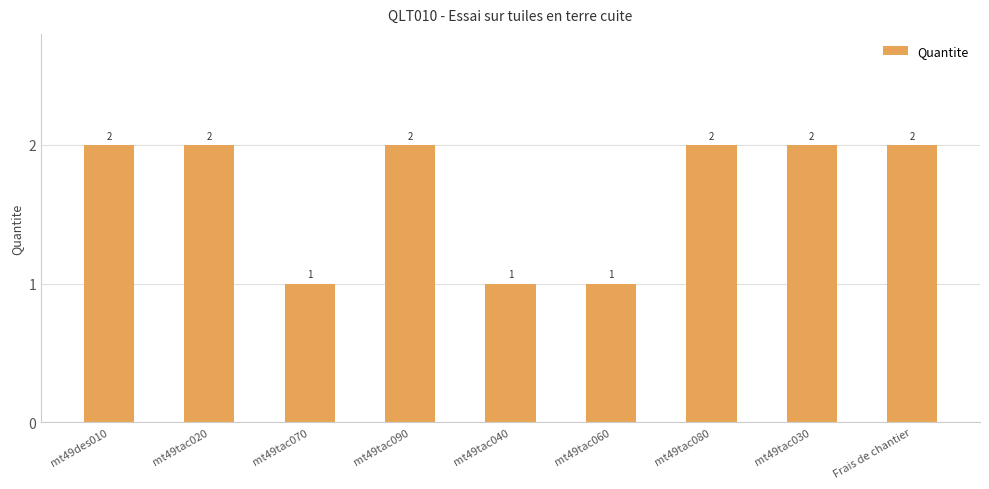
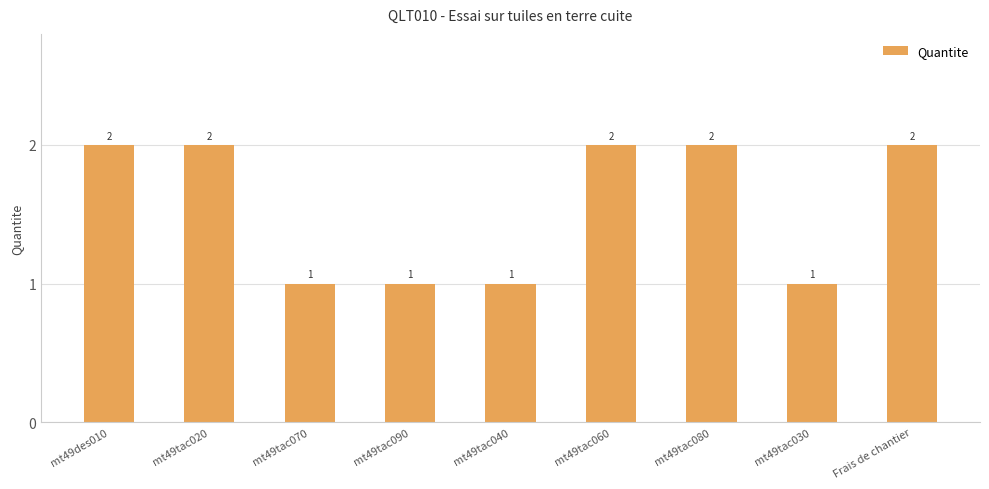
mt49tac090: 2 -> 1
mt49tac060: 1 -> 2
mt49tac030: 2 -> 1
